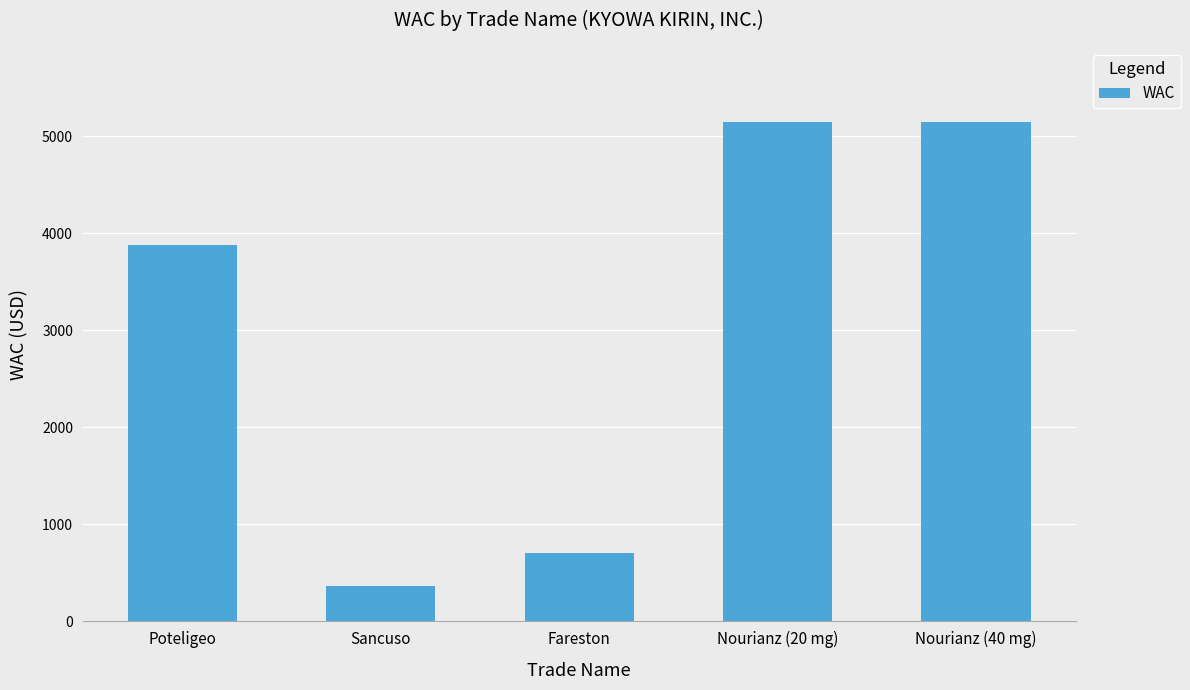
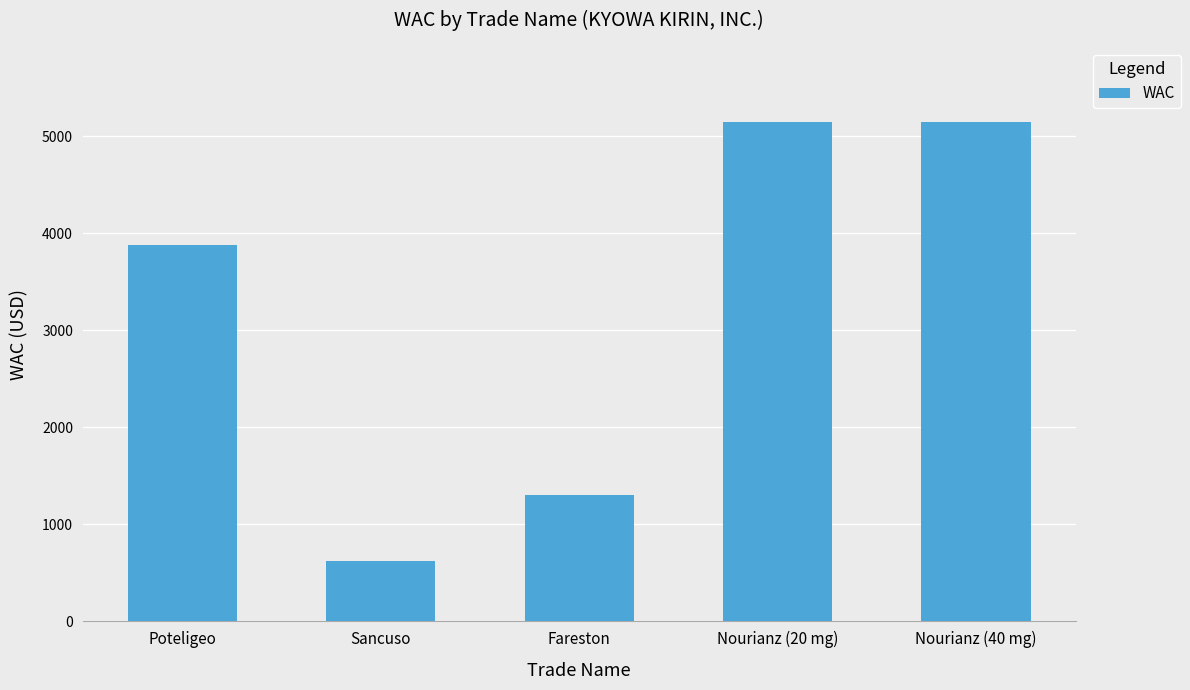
Sancuso: 400 -> 600
Fareston: 700 -> 1300
